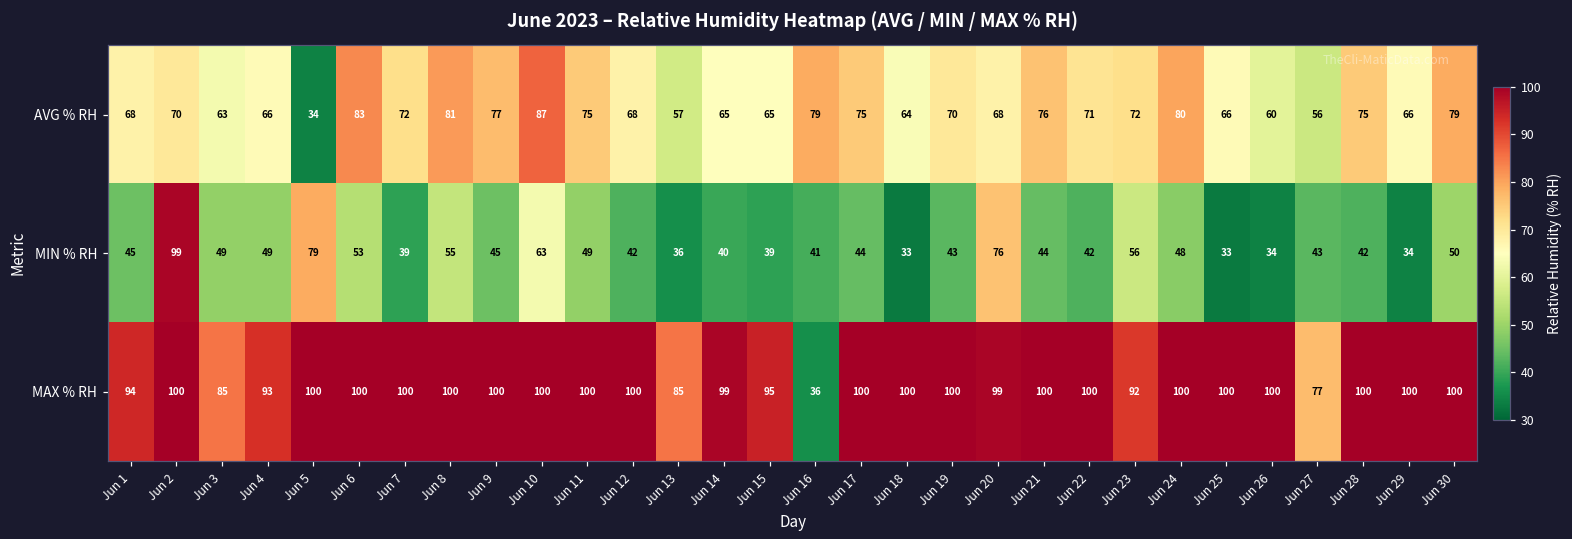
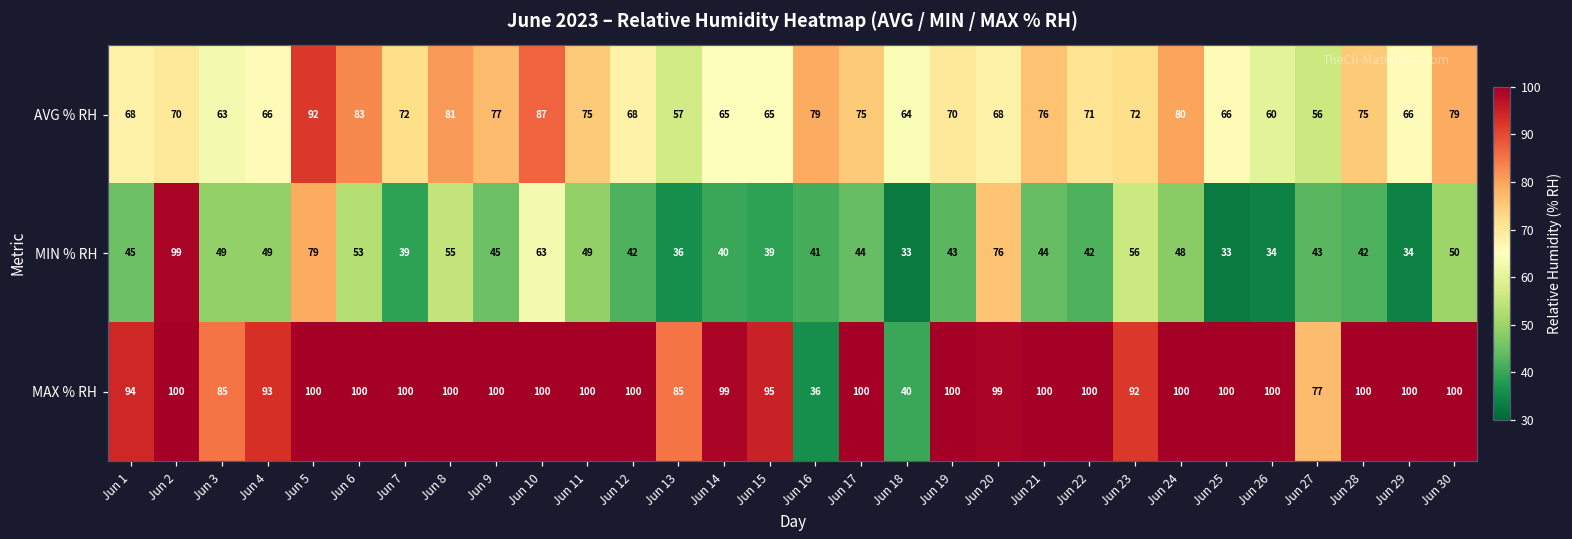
AVG % RH, Jun 5: 34 -> 92
MAX % RH, Jun 18: 100 -> 40
